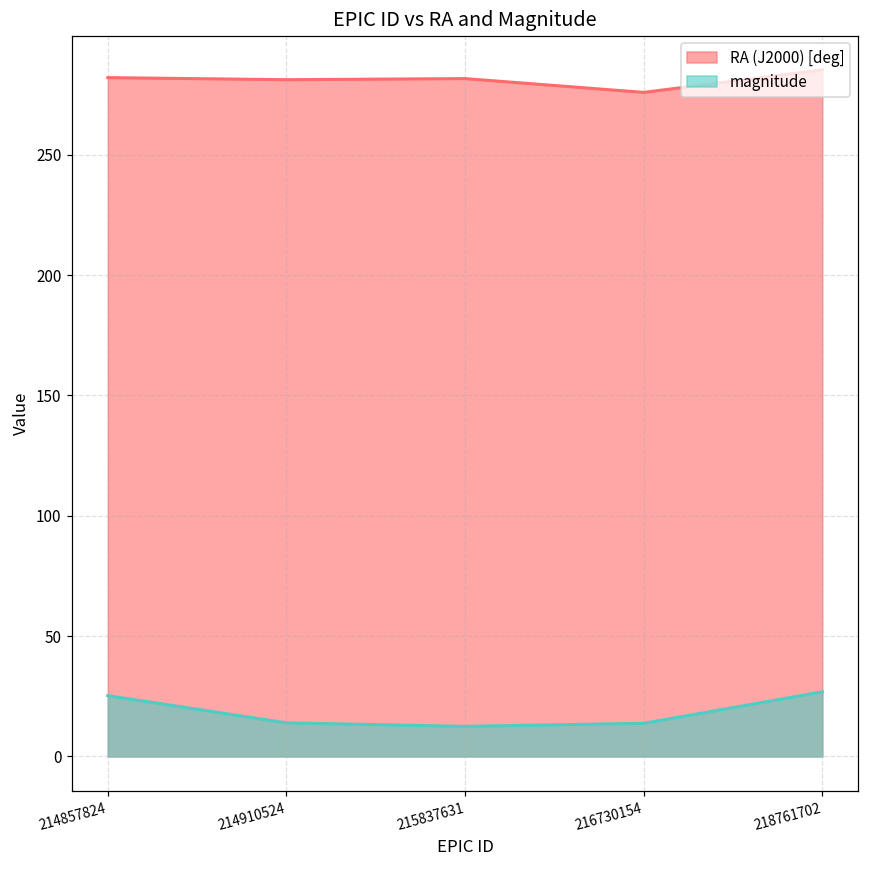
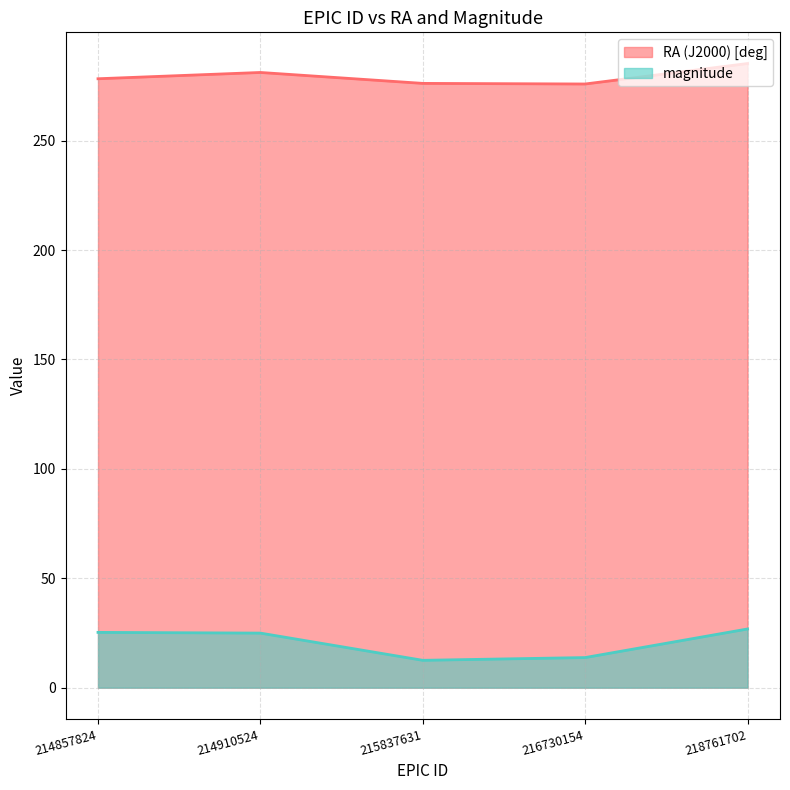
RA (J2000) [deg], 214857824: 282 -> 278
magnitude, 214910524: 14 -> 25
RA (J2000) [deg], 215837631: 282 -> 276
